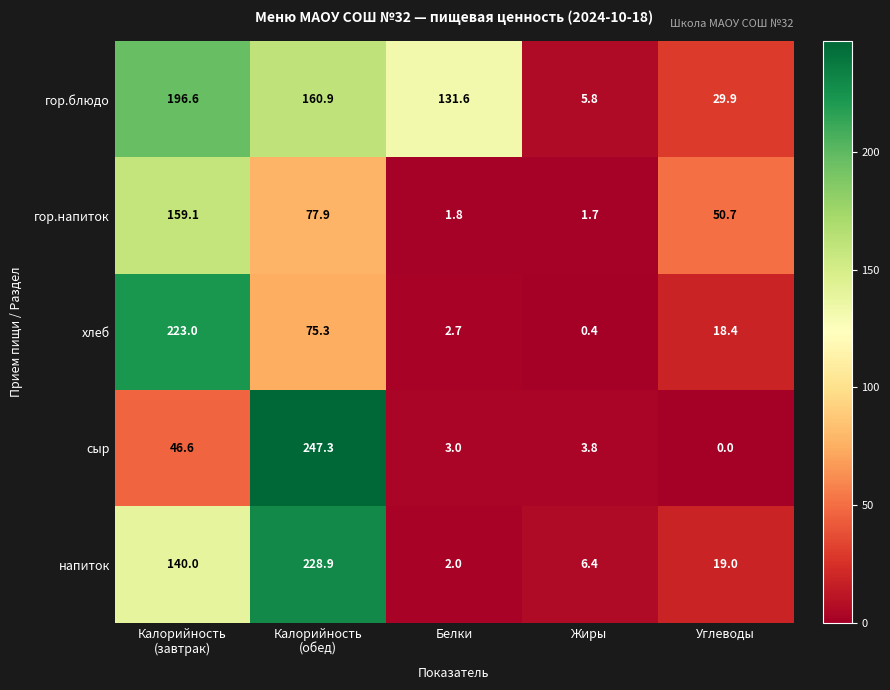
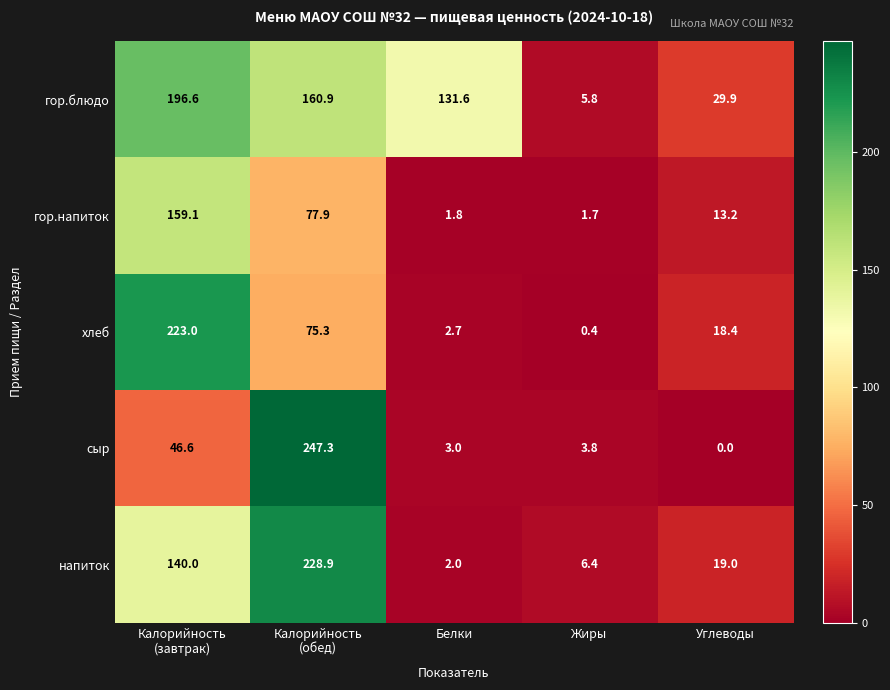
гор.напиток, Углеводы: 50.7 -> 13.2
